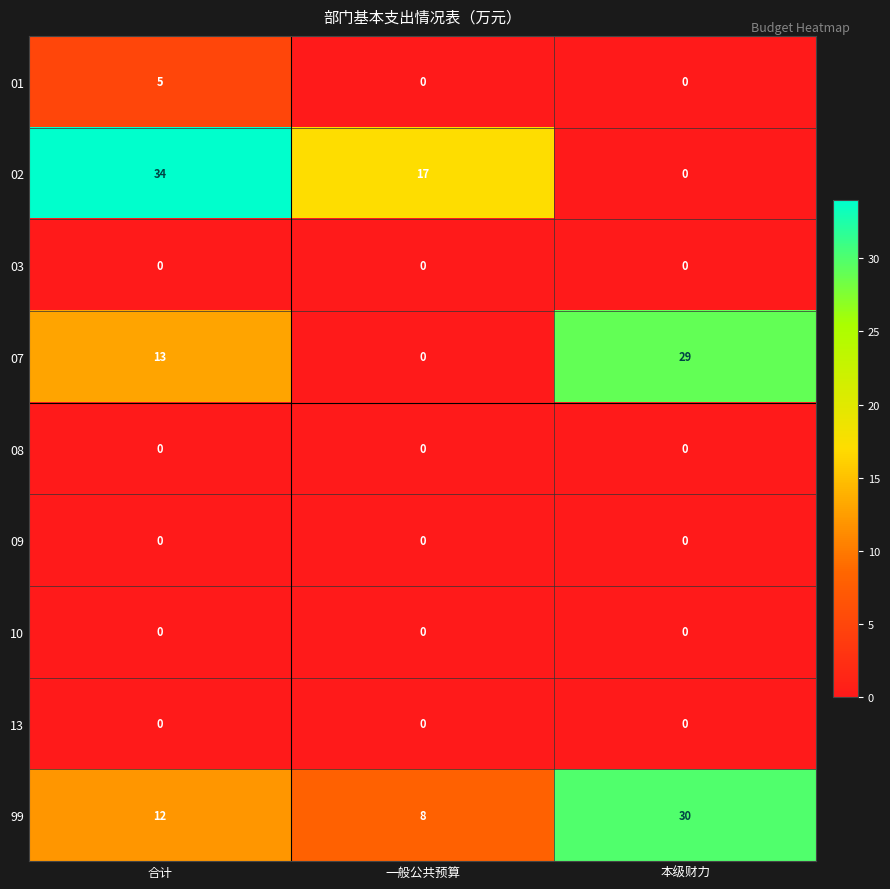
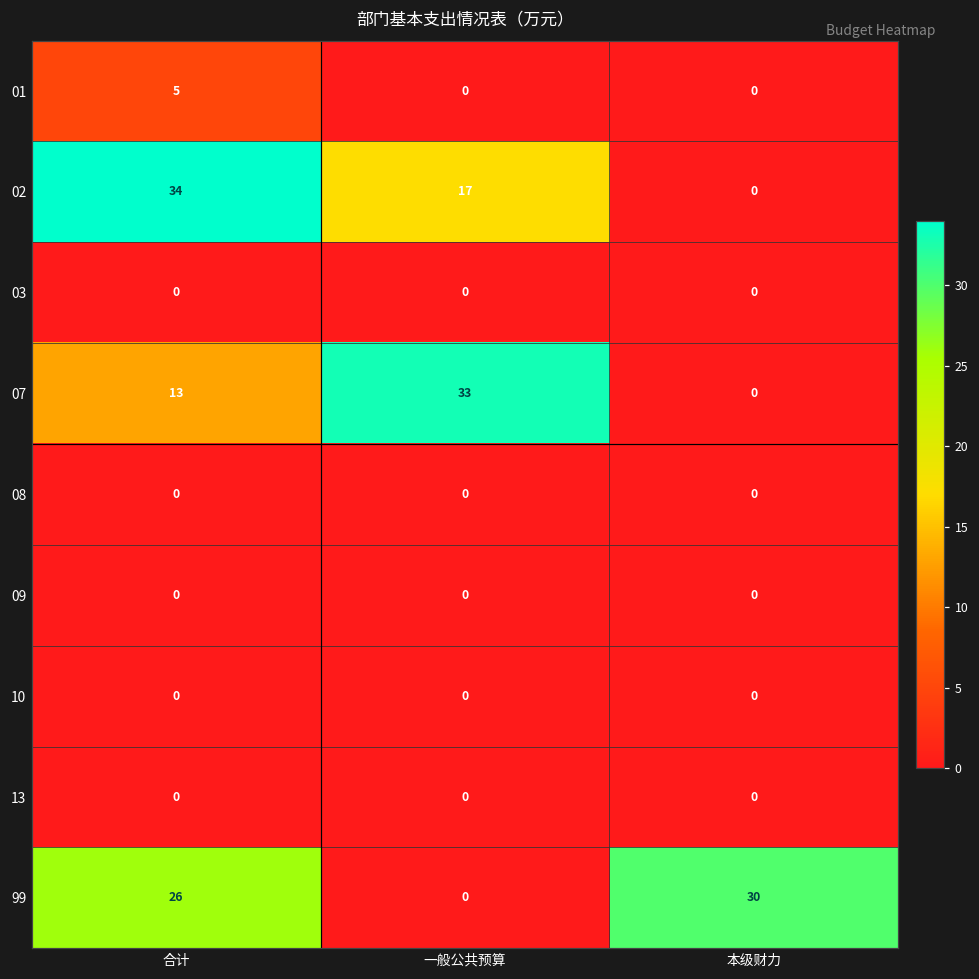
07, 一般公共预算: 0 -> 33
07, 本级财力: 29 -> 0
99, 合计: 12 -> 26
99, 一般公共预算: 8 -> 0
